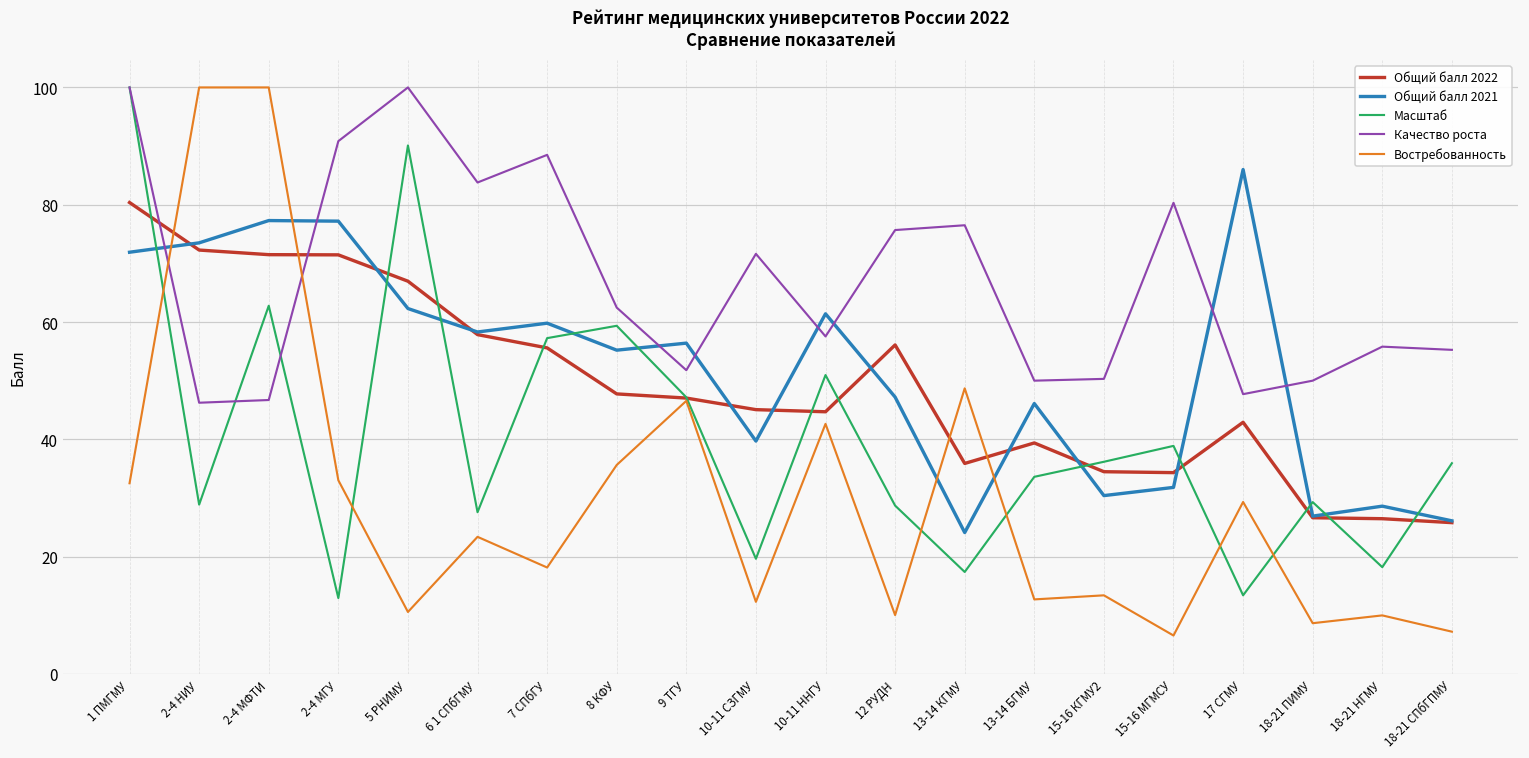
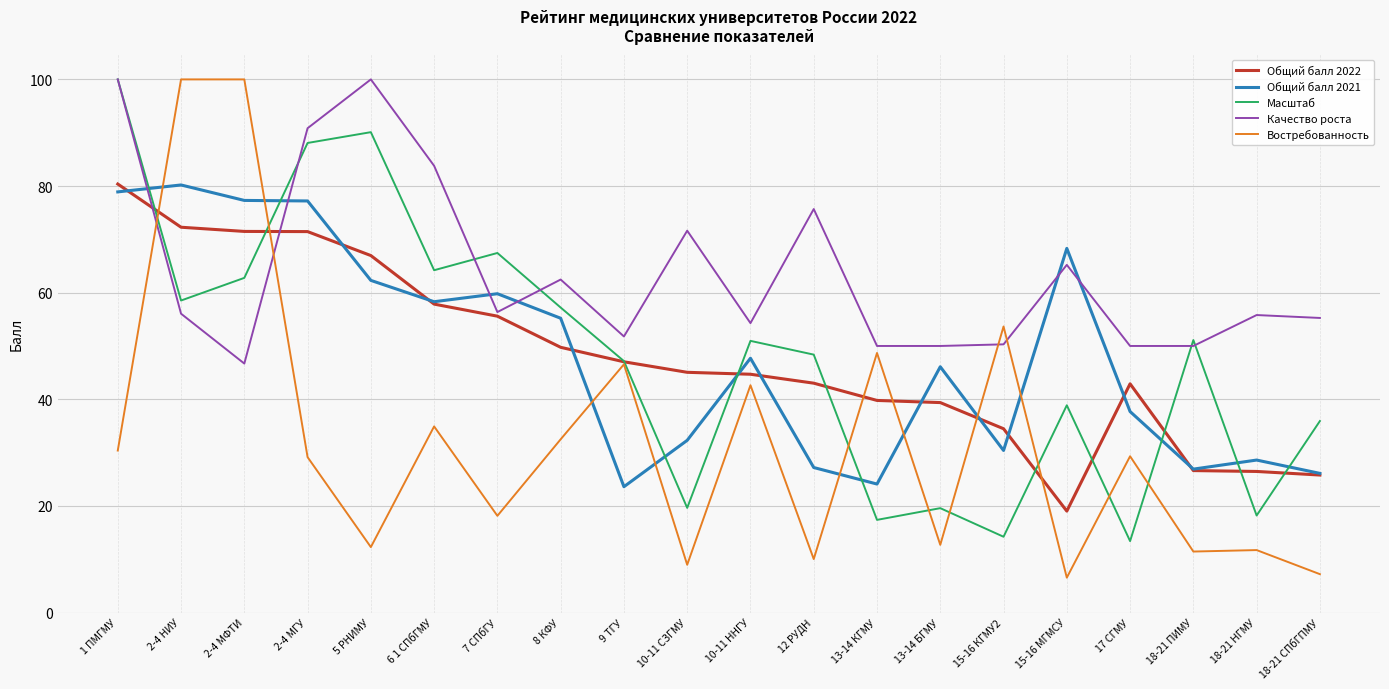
Общий балл 2021, 1 ПМГМУ: 72 -> 79
Востребованность, 1 ПМГМУ: 33 -> 30
Общий балл 2021, 2-4 НИУ: 74 -> 80
Масштаб, 2-4 НИУ: 29 -> 59
Качество роста, 2-4 НИУ: 46 -> 56
Масштаб, 2-4 МГУ: 13 -> 88
Востребованность, 2-4 МГУ: 33 -> 29
Востребованность, 5 РНИМУ: 11 -> 12
Масштаб, 6 1 СПбГМУ: 28 -> 64
Востребованность, 6 1 СПбГМУ: 23 -> 35
Масштаб, 7 СПбГУ: 57 -> 67
Качество роста, 7 СПбГУ: 89 -> 56
Общий балл 2022, 8 КФУ: 48 -> 50
Масштаб, 8 КФУ: 59 -> 57
Востребованность, 8 КФУ: 36 -> 32
Общий балл 2021, 9 ТГУ: 56 -> 24
Общий балл 2021, 10-11 СЗГМУ: 40 -> 32
Востребованность, 10-11 СЗГМУ: 12 -> 9
Общий балл 2021, 10-11 ННГУ: 61 -> 48
Качество роста, 10-11 ННГУ: 58 -> 54
Общий балл 2022, 12 РУДН: 56 -> 43
Общий балл 2021, 12 РУДН: 47 -> 27
Масштаб, 12 РУДН: 29 -> 48
Общий балл 2022, 13-14 КГМУ: 36 -> 40
Качество роста, 13-14 КГМУ: 77 -> 50
Масштаб, 13-14 БГМУ: 34 -> 20
Масштаб, 15-16 КГМУ2: 36 -> 14
Востребованность, 15-16 КГМУ2: 13 -> 54
Общий балл 2022, 15-16 МГМСУ: 34 -> 19
Общий балл 2021, 15-16 МГМСУ: 32 -> 68
Качество роста, 15-16 МГМСУ: 80 -> 65
Общий балл 2021, 17 СГМУ: 86 -> 38
Качество роста, 17 СГМУ: 48 -> 50
Масштаб, 18-21 ПИМУ: 29 -> 51
Востребованность, 18-21 ПИМУ: 9 -> 11
Востребованность, 18-21 НГМУ: 10 -> 12
